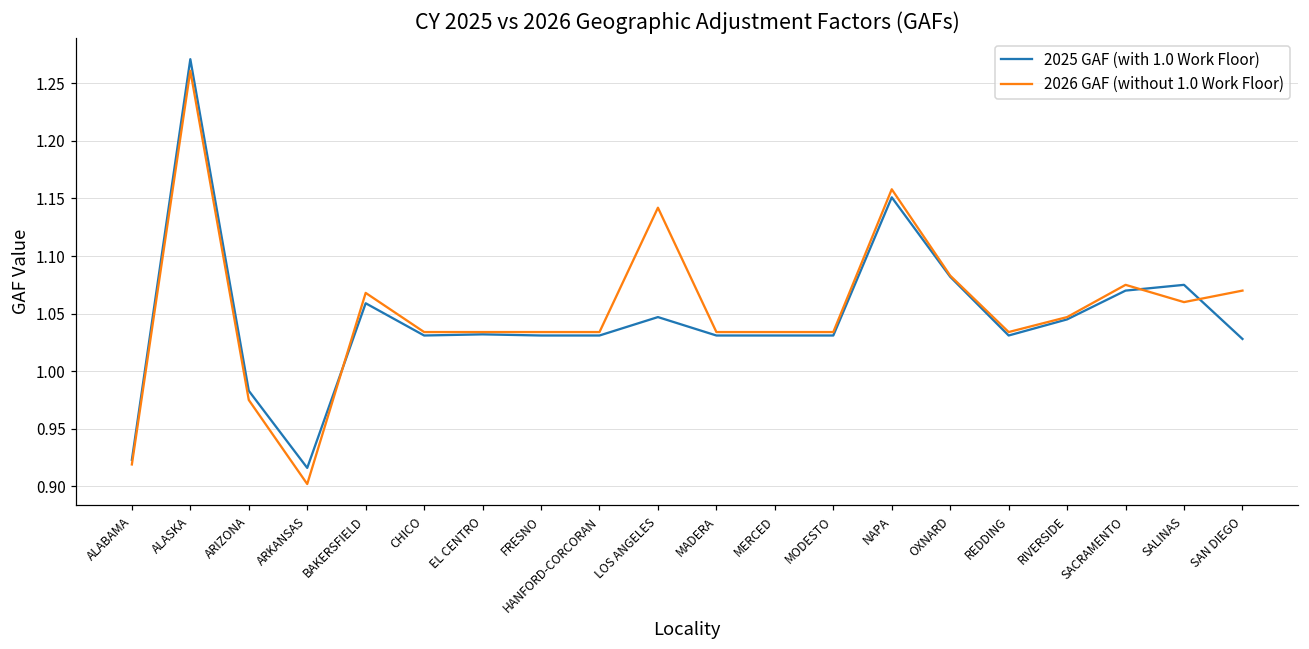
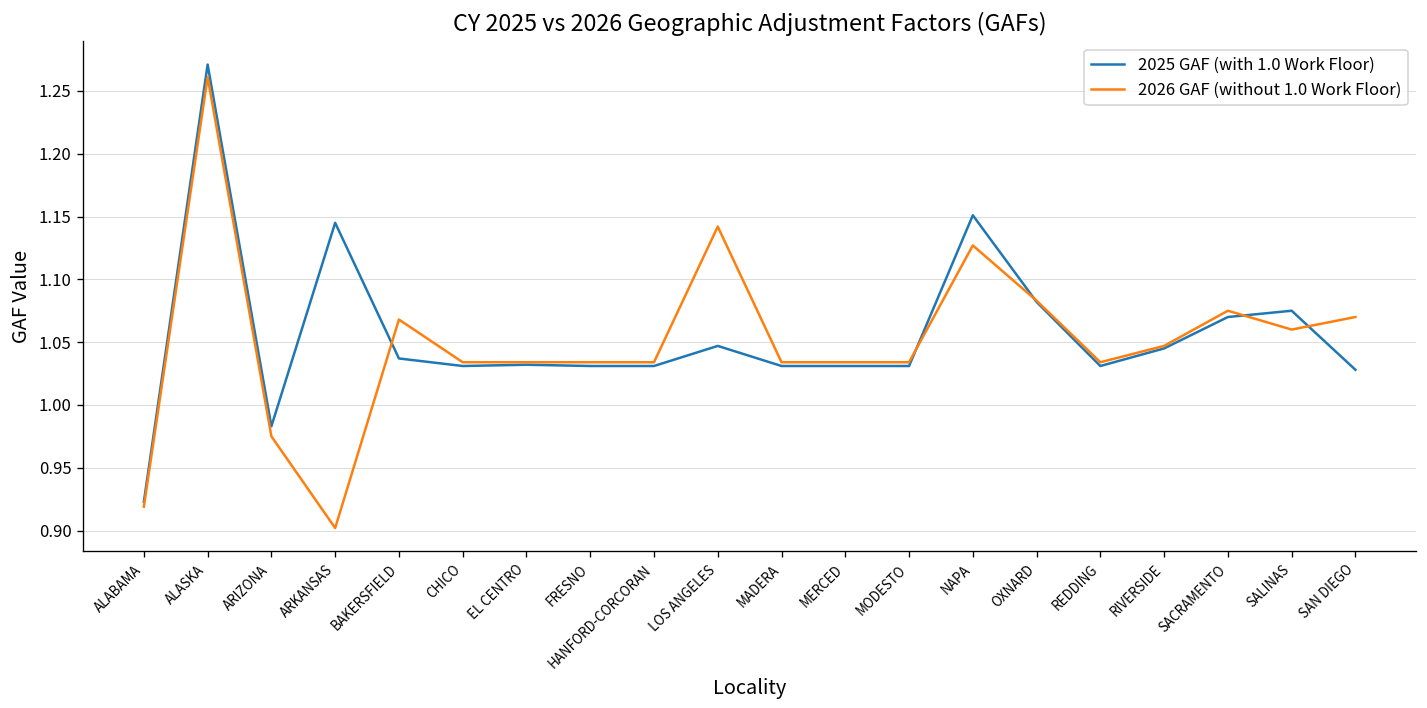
2025 GAF (with 1.0 Work Floor), ARKANSAS: 0.916 -> 1.145
2025 GAF (with 1.0 Work Floor), BAKERSFIELD: 1.059 -> 1.037
2026 GAF (without 1.0 Work Floor), NAPA: 1.158 -> 1.127
